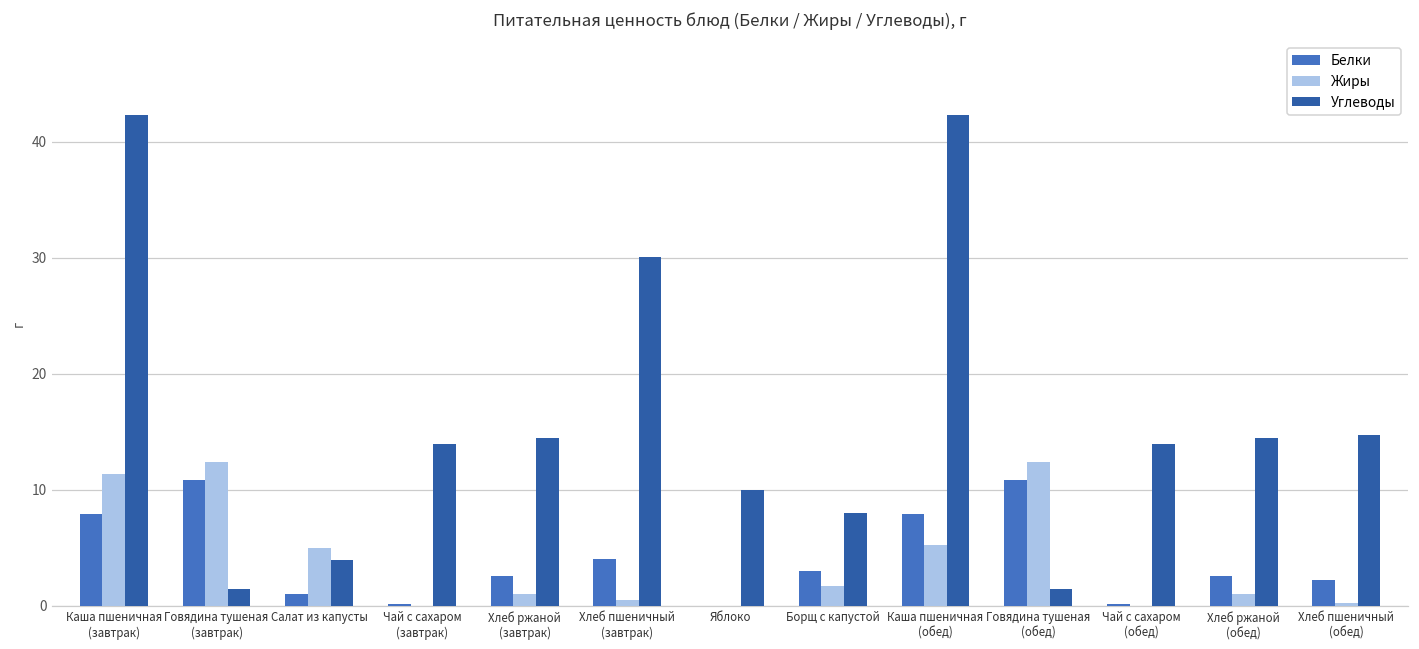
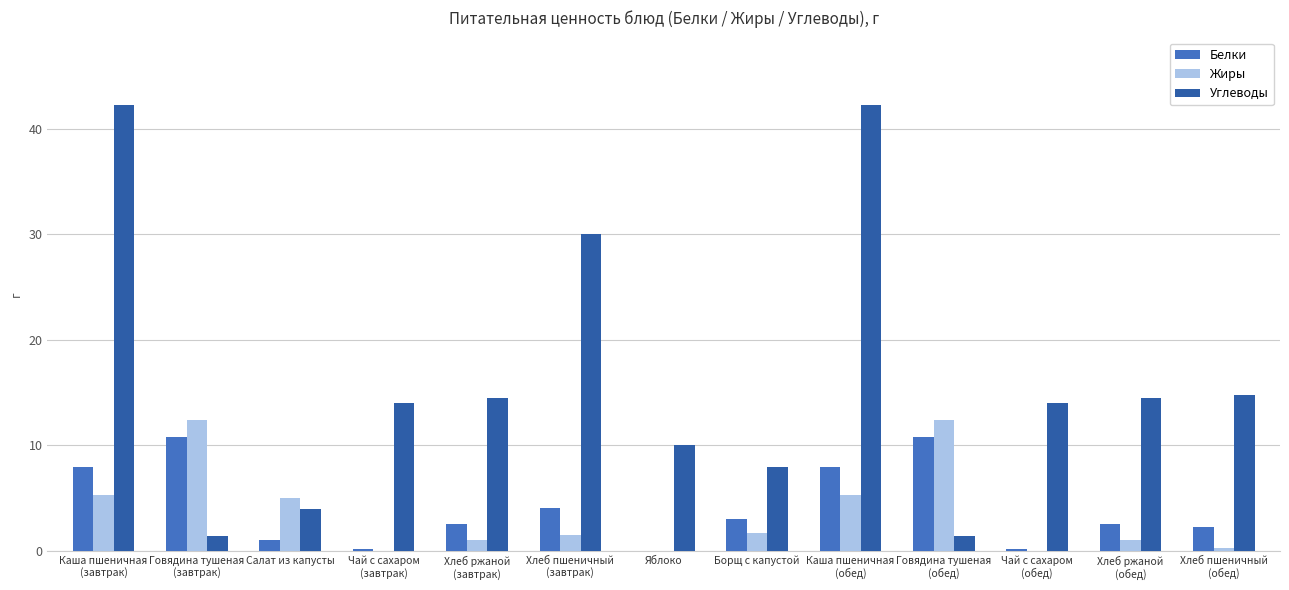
Жиры, Каша пшеничная (завтрак): 11.4 -> 5.3
Жиры, Хлеб пшеничный (завтрак): 0.5 -> 1.5
